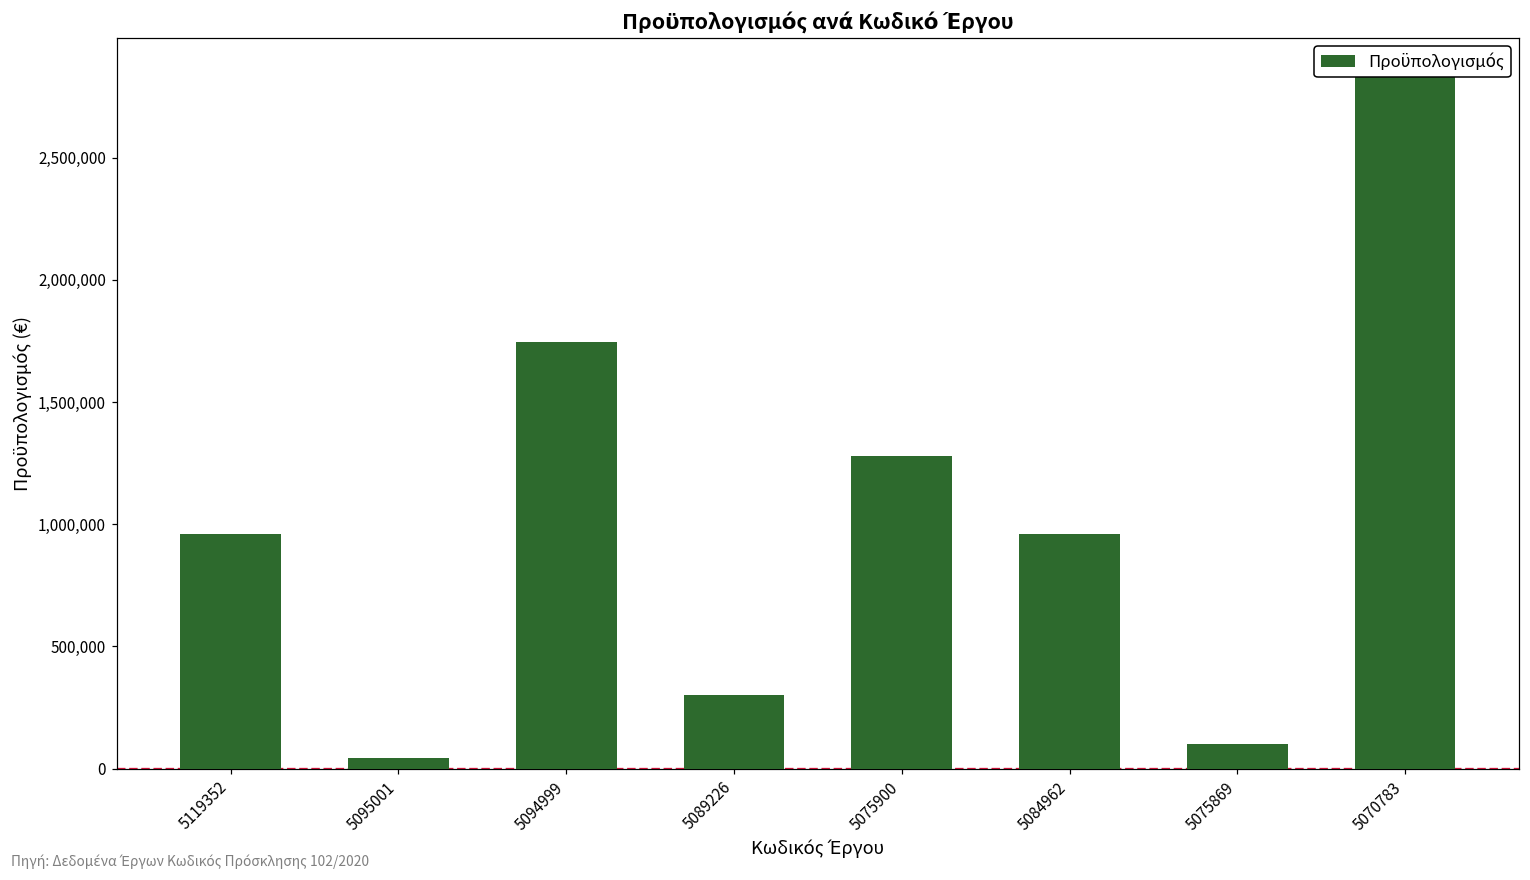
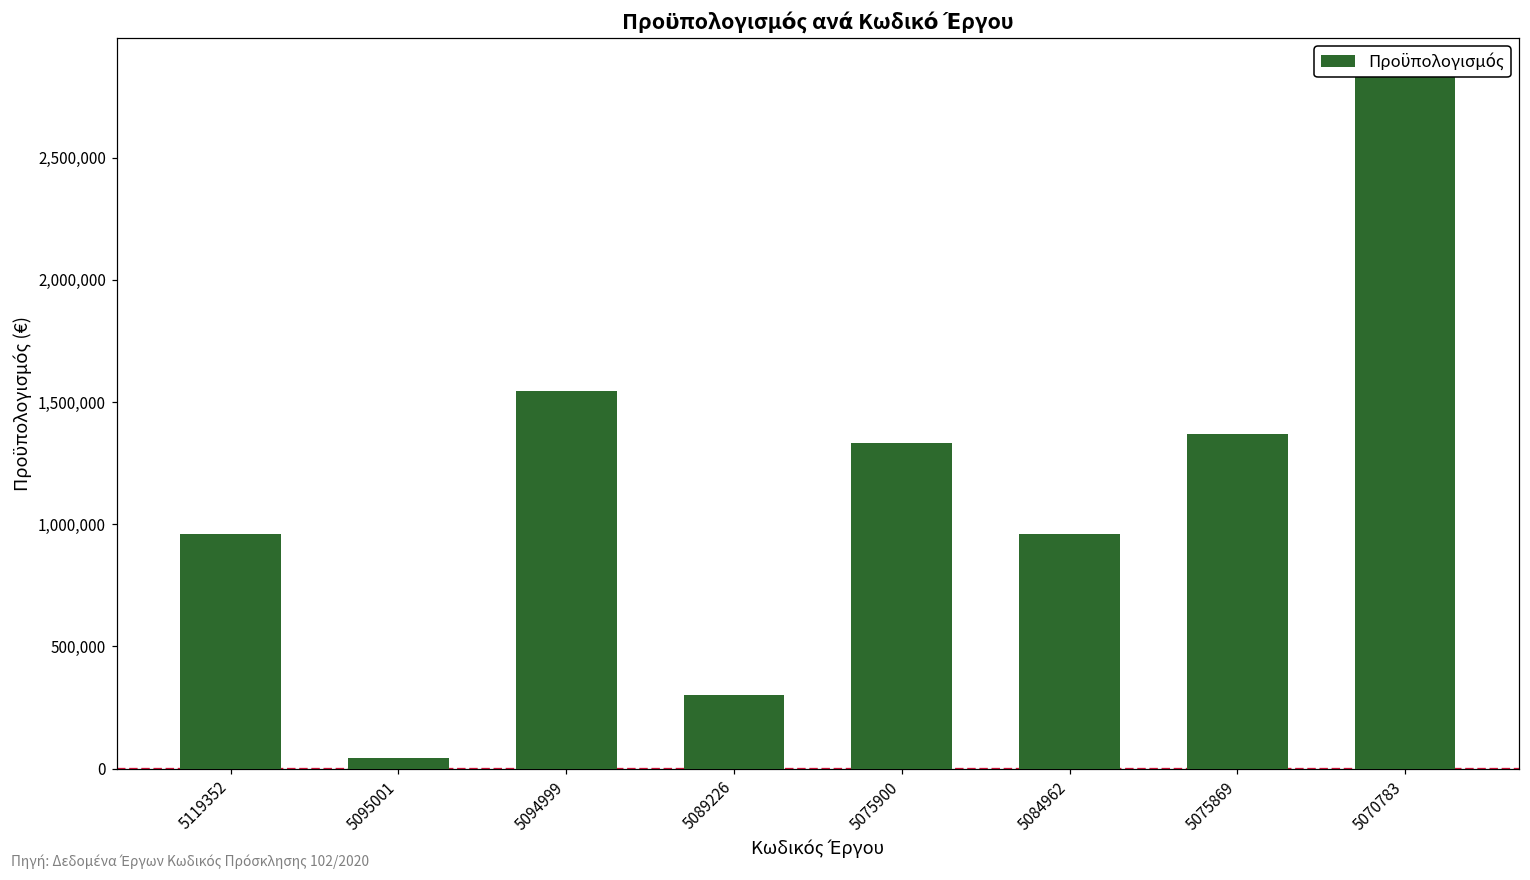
5094999: 1,750,000 -> 1,550,000
5075900: 1,280,000 -> 1,330,000
5075869: 100,000 -> 1,370,000
